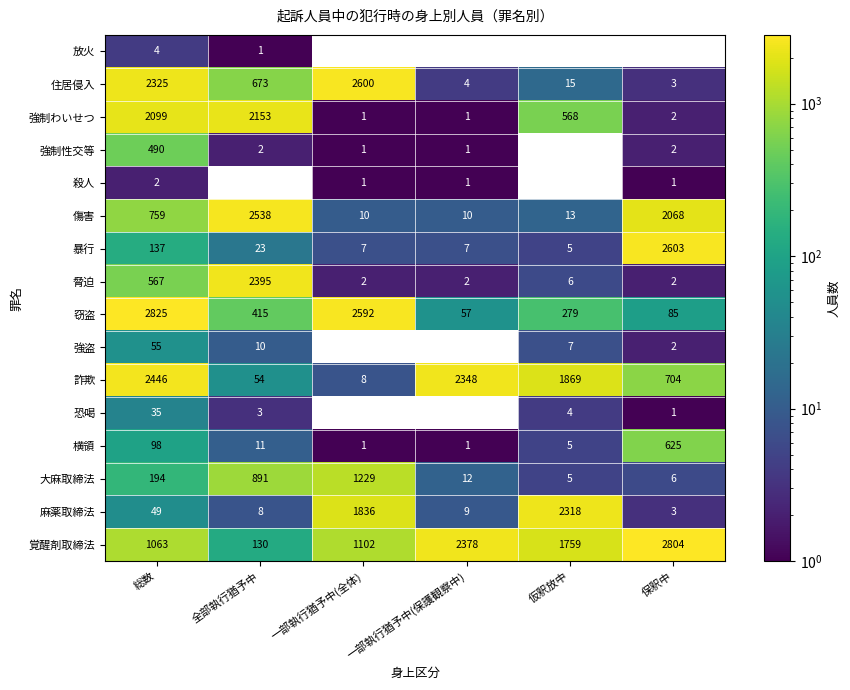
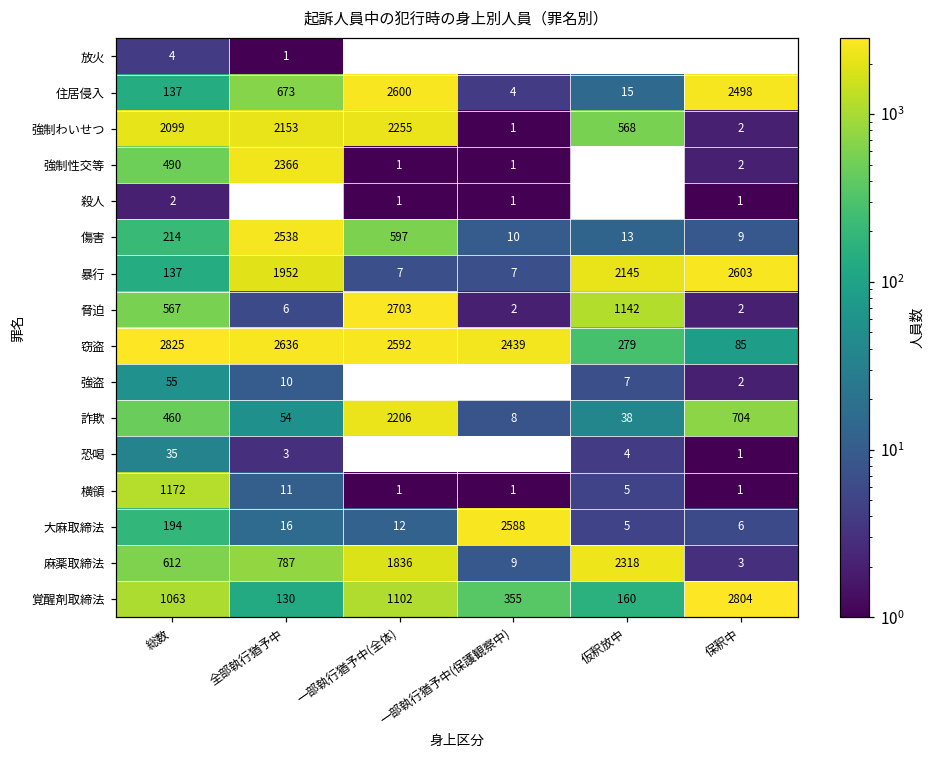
住居侵入, 総数: 2325 -> 137
住居侵入, 保釈中: 3 -> 2498
強制わいせつ, 一部執行猶予中(全体): 1 -> 2255
強制性交等, 全部執行猶予中: 2 -> 2366
傷害, 総数: 759 -> 214
傷害, 一部執行猶予中(全体): 10 -> 597
傷害, 保釈中: 2068 -> 9
暴行, 全部執行猶予中: 23 -> 1952
暴行, 仮釈放中: 5 -> 2145
脅迫, 全部執行猶予中: 2395 -> 6
脅迫, 一部執行猶予中(全体): 2 -> 2703
脅迫, 仮釈放中: 6 -> 1142
窃盗, 全部執行猶予中: 415 -> 2636
窃盗, 一部執行猶予中(保護観察中): 57 -> 2439
詐欺, 総数: 2446 -> 460
詐欺, 一部執行猶予中(全体): 8 -> 2206
詐欺, 一部執行猶予中(保護観察中): 2348 -> 8
詐欺, 仮釈放中: 1869 -> 38
横領, 総数: 98 -> 1172
横領, 保釈中: 625 -> 1
大麻取締法, 全部執行猶予中: 891 -> 16
大麻取締法, 一部執行猶予中(全体): 1229 -> 12
大麻取締法, 一部執行猶予中(保護観察中): 12 -> 2588
麻薬取締法, 総数: 49 -> 612
麻薬取締法, 全部執行猶予中: 8 -> 787
覚醒剤取締法, 一部執行猶予中(保護観察中): 2378 -> 355
覚醒剤取締法, 仮釈放中: 1759 -> 160
